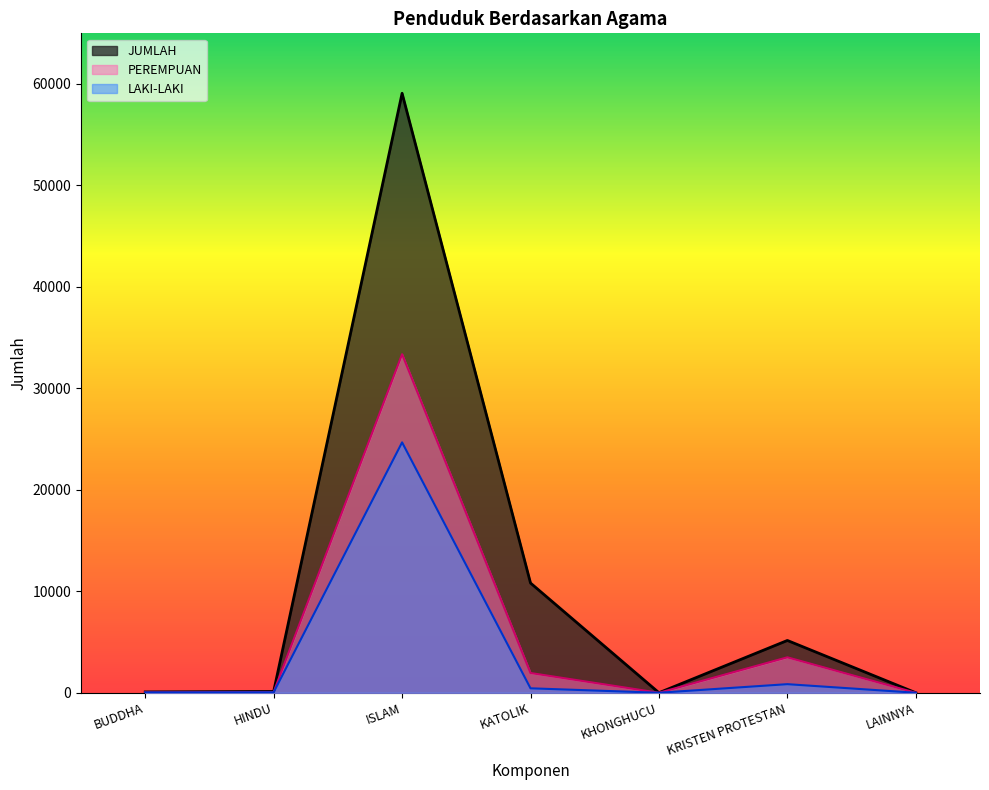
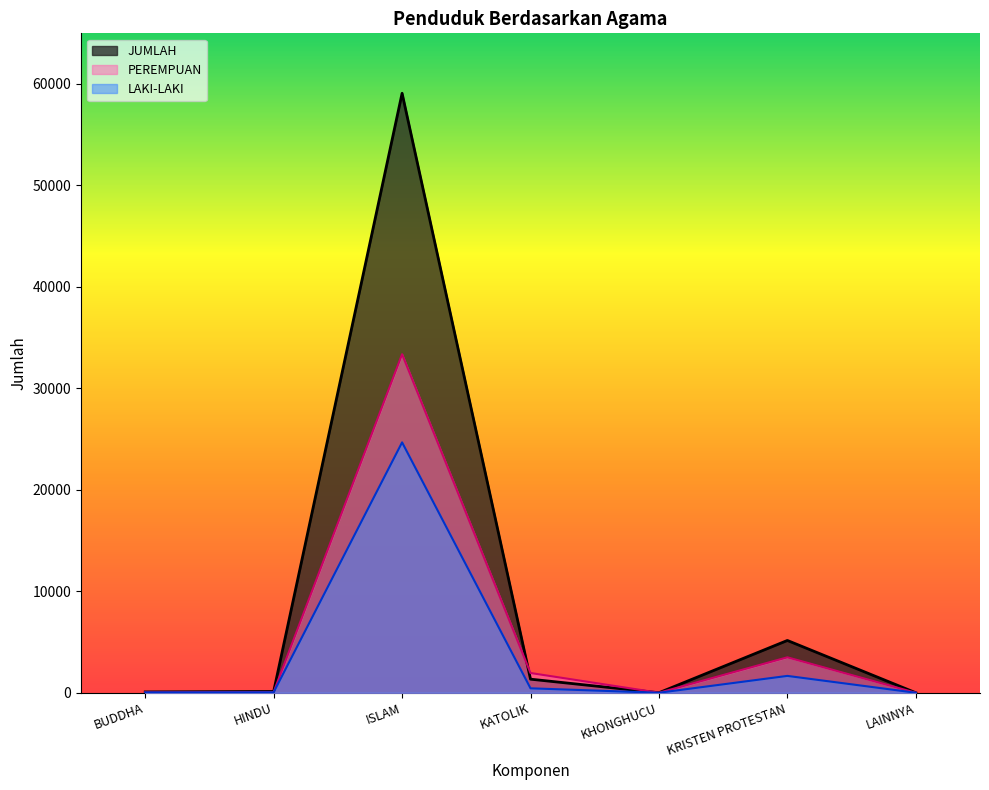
JUMLAH, KATOLIK: 10800 -> 1300
LAKI-LAKI, KRISTEN PROTESTAN: 800 -> 1700
